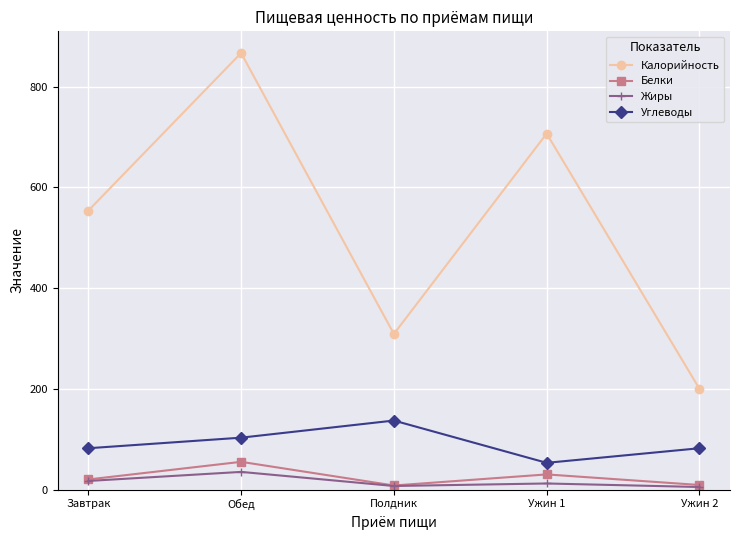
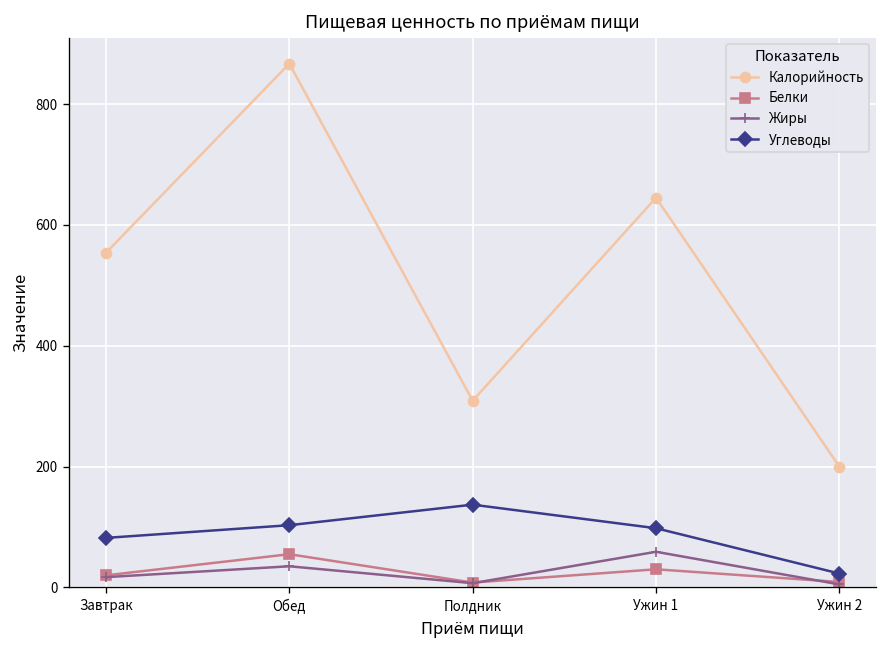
Калорийность, Ужин 1: 710 -> 650
Жиры, Ужин 1: 10 -> 60
Углеводы, Ужин 1: 50 -> 100
Углеводы, Ужин 2: 80 -> 20
